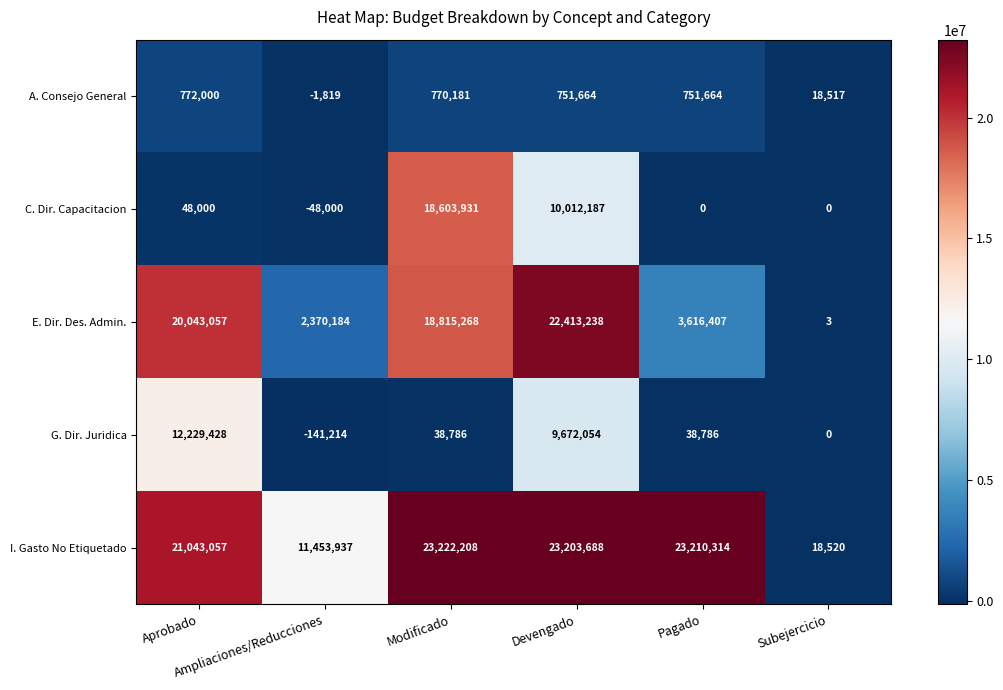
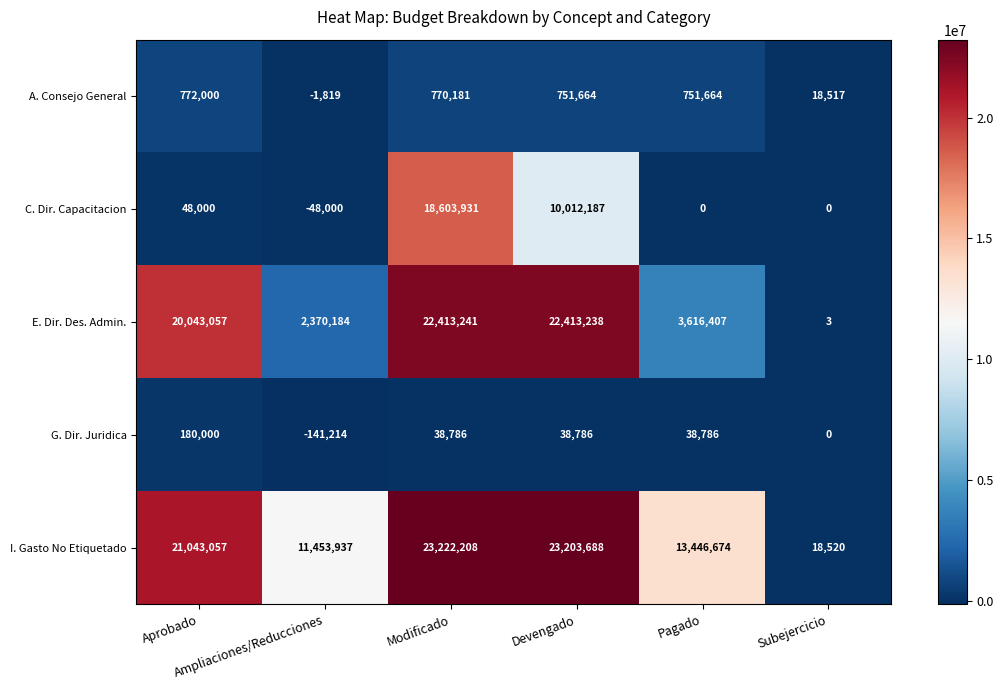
E. Dir. Des. Admin., Modificado: 18,815,268 -> 22,413,241
G. Dir. Juridica, Aprobado: 12,229,428 -> 180,000
G. Dir. Juridica, Devengado: 9,672,054 -> 38,786
I. Gasto No Etiquetado, Pagado: 23,210,314 -> 13,446,674
